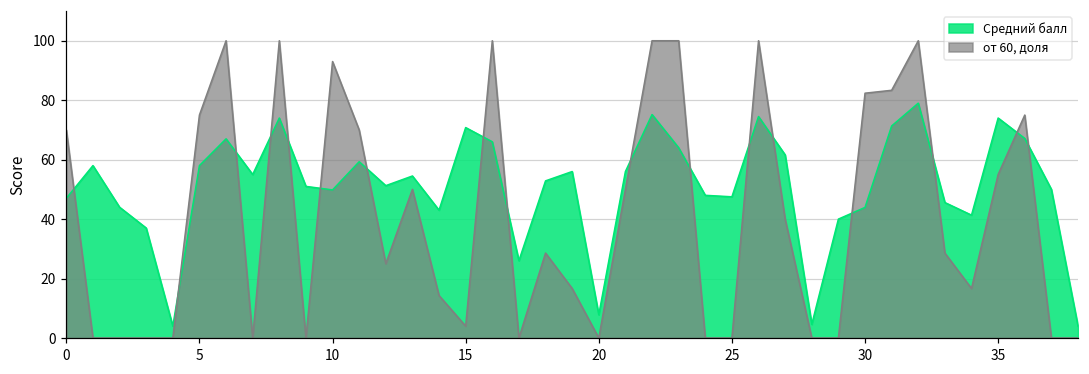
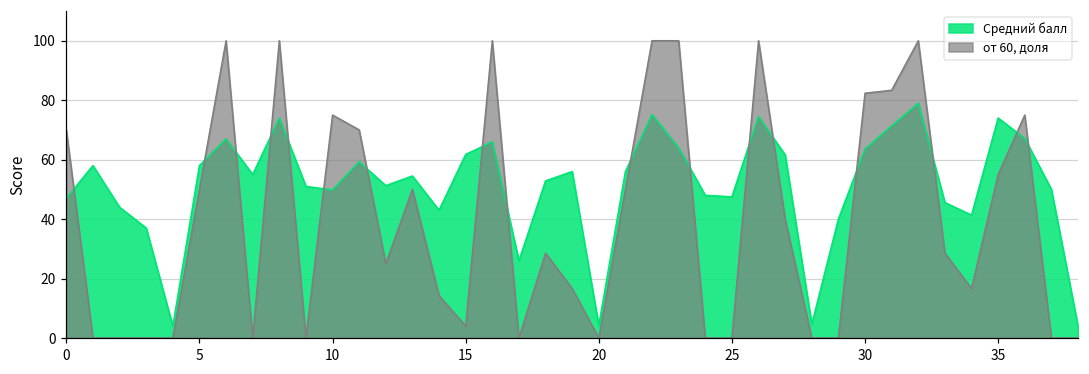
от 60, доля, 5: 75 -> 50
от 60, доля, 10: 93 -> 75
Средний балл, 15: 71 -> 62
Средний балл, 20: 8 -> 4
Средний балл, 30: 44 -> 64
